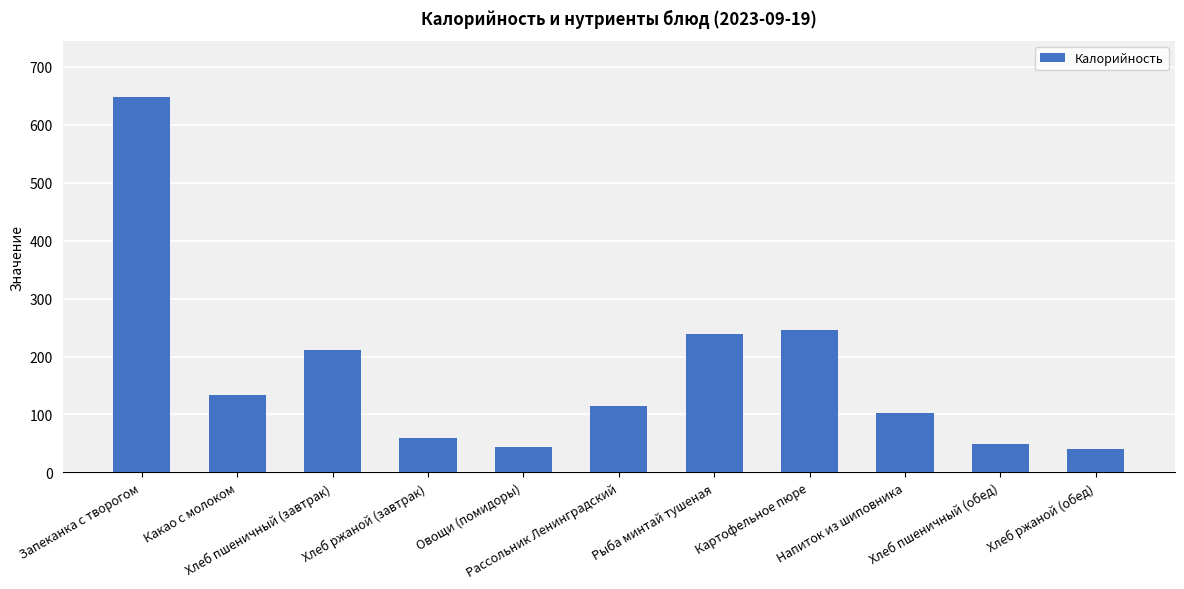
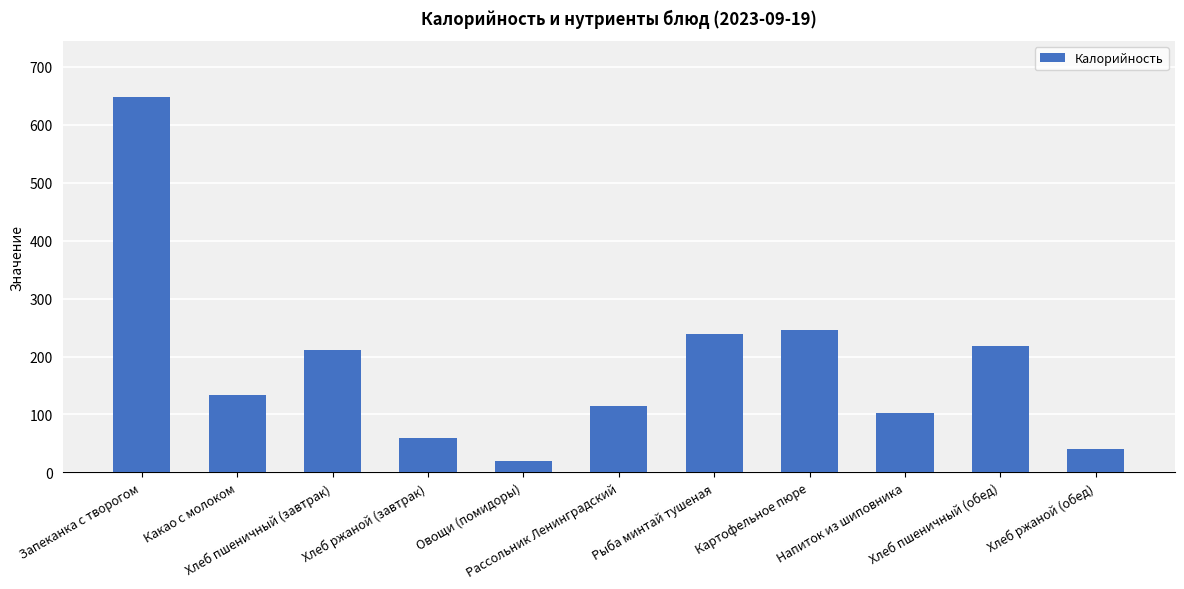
Овощи (помидоры): 40 -> 20
Хлеб пшеничный (обед): 50 -> 220
